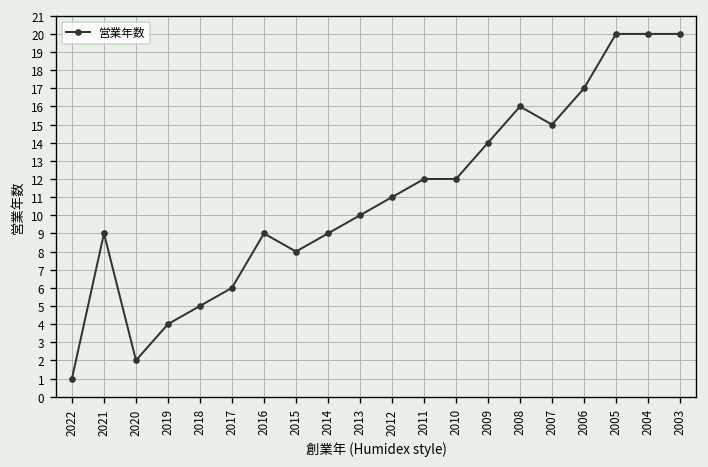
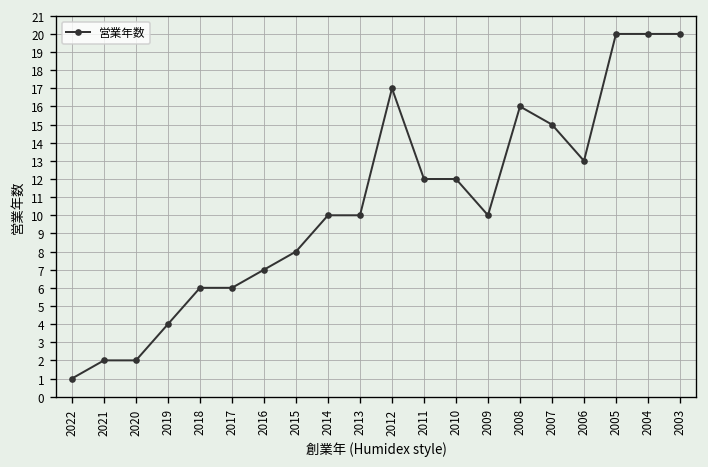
2021: 9 -> 2
2018: 5 -> 6
2016: 9 -> 7
2014: 9 -> 10
2012: 11 -> 17
2009: 14 -> 10
2006: 17 -> 13
